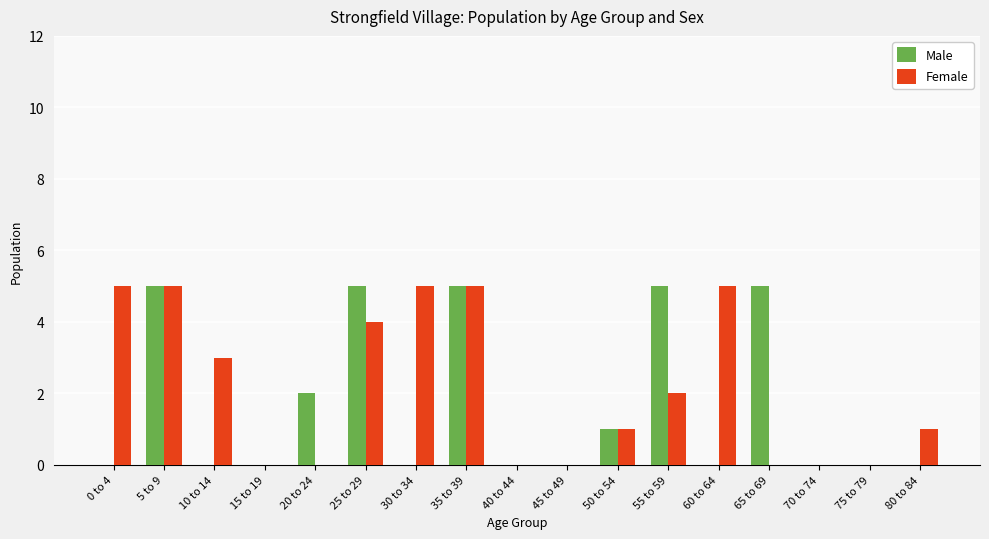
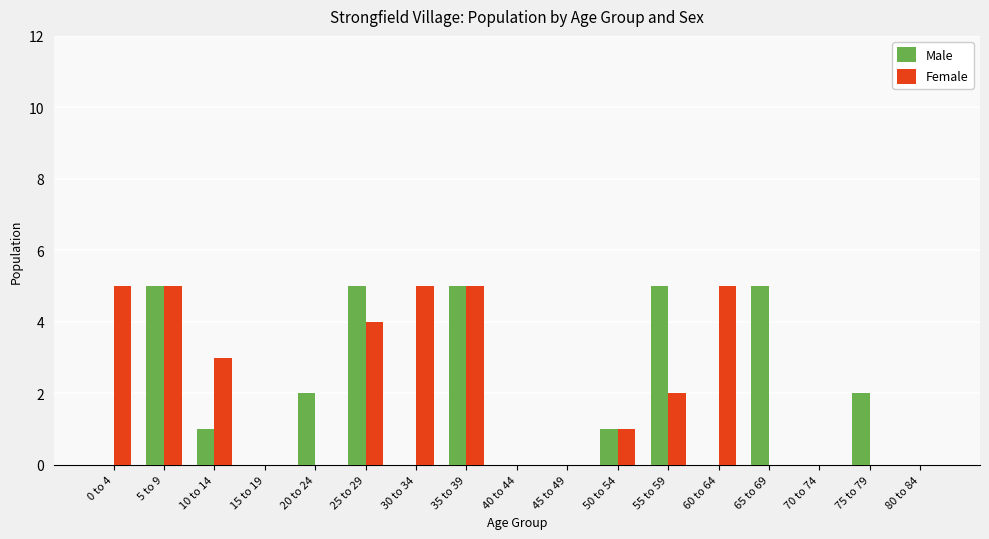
Male, 10 to 14: 0 -> 1
Male, 75 to 79: 0 -> 2
Female, 80 to 84: 1 -> 0
